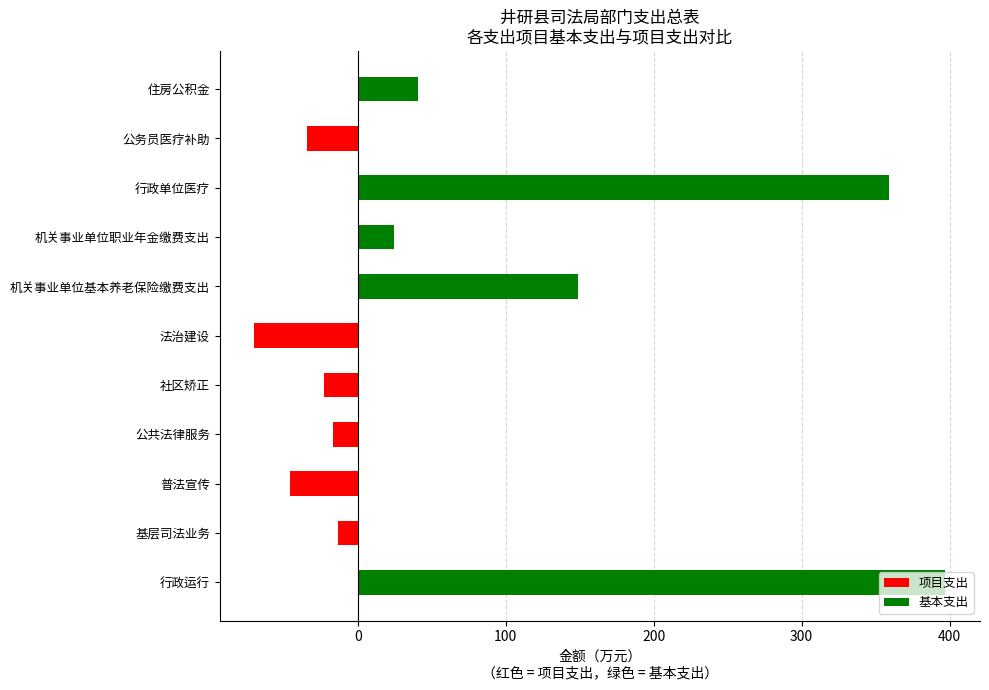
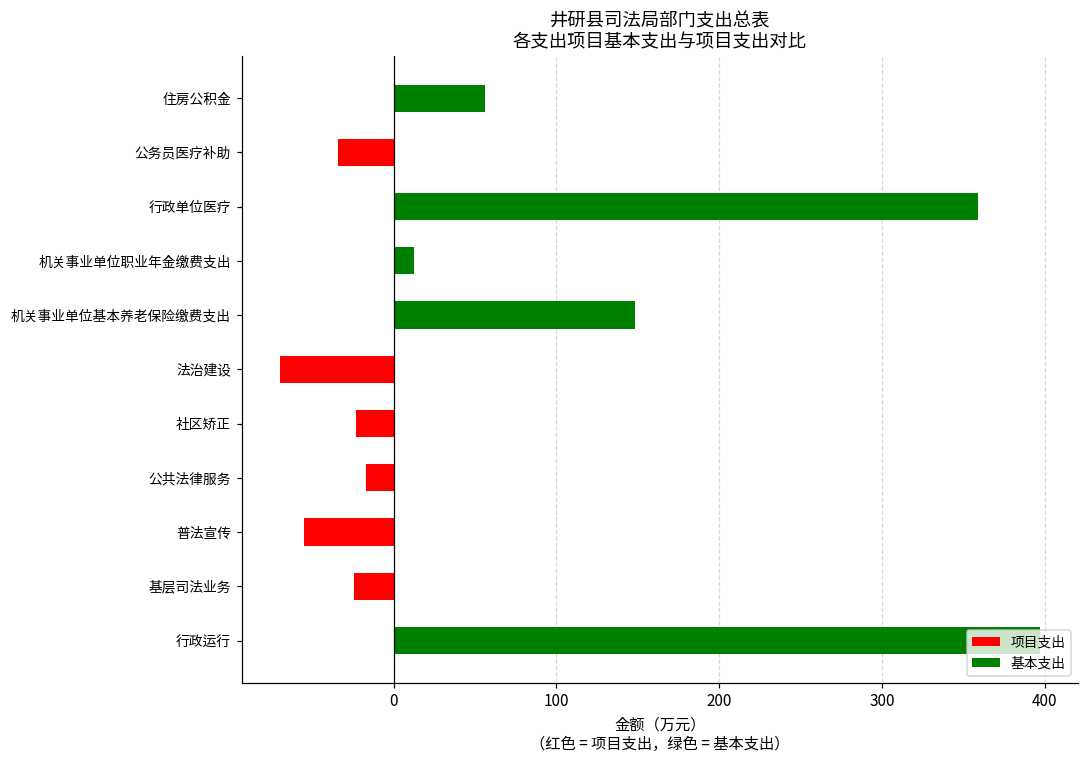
基本支出, 住房公积金: 41 -> 56
基本支出, 机关事业单位职业年金缴费支出: 24 -> 13
项目支出, 普法宣传: -46 -> -55
项目支出, 基层司法业务: -14 -> -24
